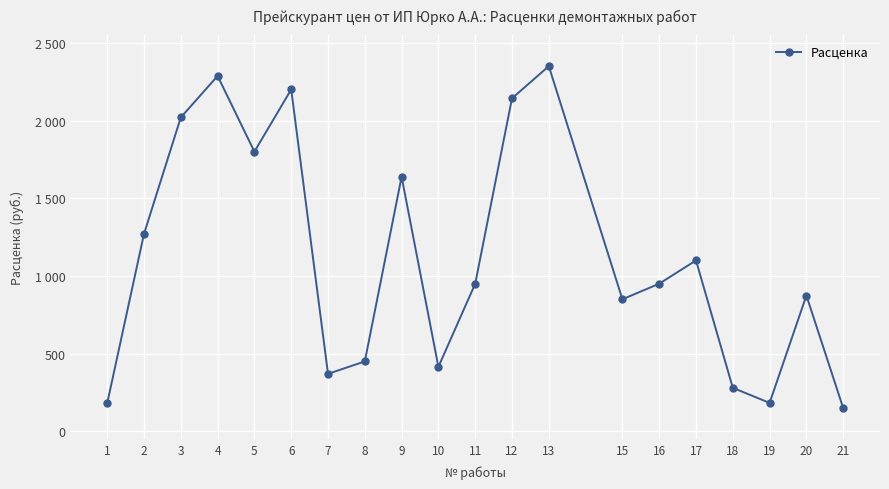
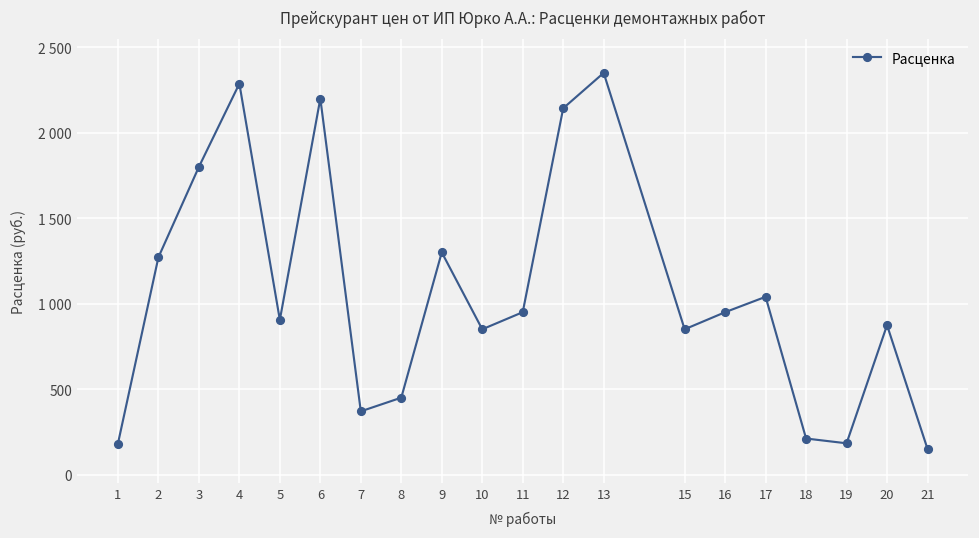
3: 2020 -> 1800
5: 1800 -> 910
9: 1640 -> 1300
10: 420 -> 850
17: 1100 -> 1040
18: 280 -> 210
